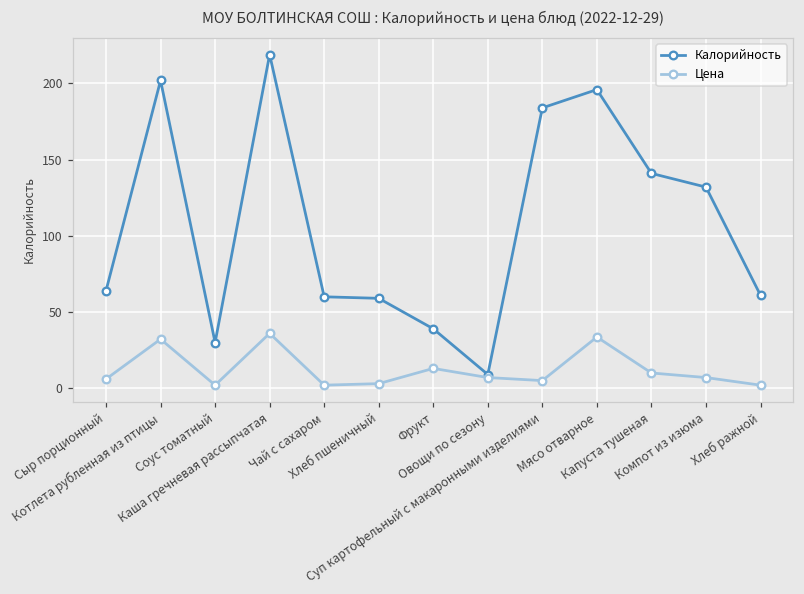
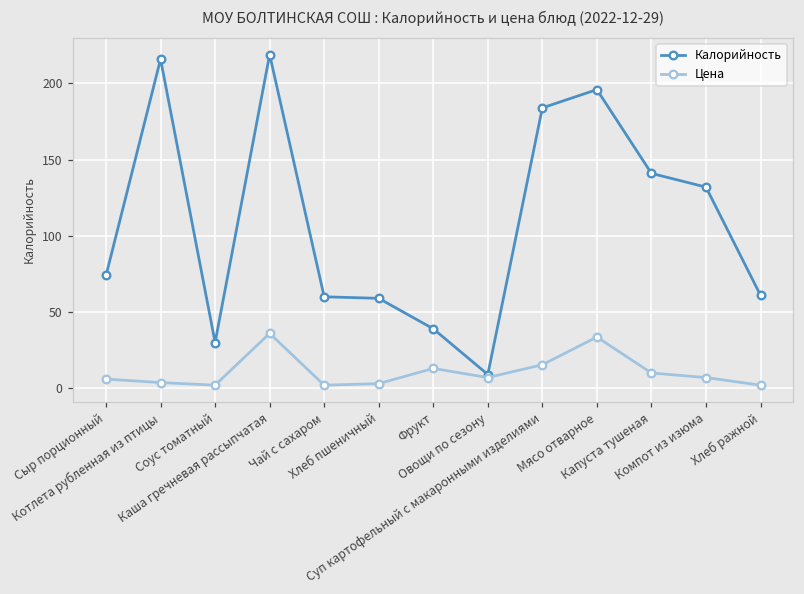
Калорийность, Сыр порционный: 64 -> 74
Калорийность, Котлета рубленная из птицы: 202 -> 216
Цена, Котлета рубленная из птицы: 32 -> 4
Цена, Суп картофельный с макаронными изделиями: 5 -> 15
